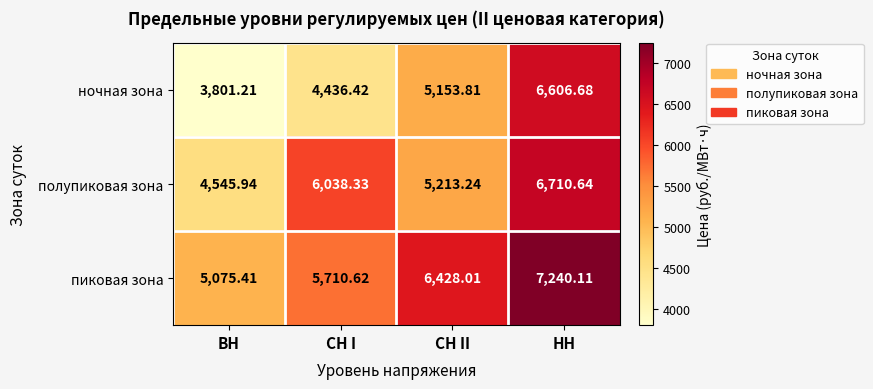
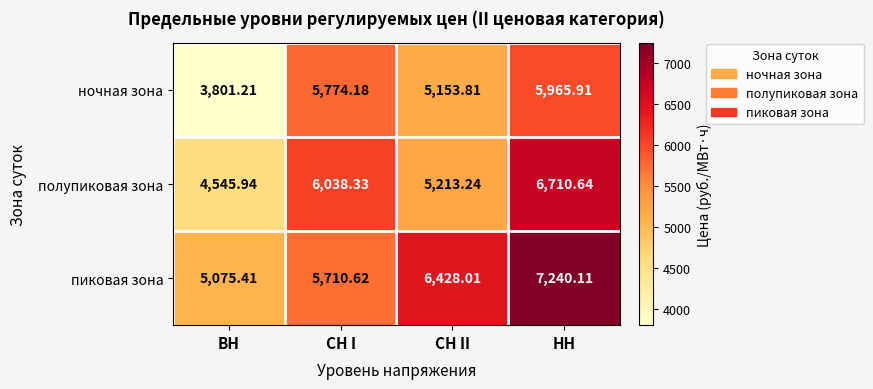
ночная зона, СН I: 4,436.42 -> 5,774.18
ночная зона, НН: 6,606.68 -> 5,965.91
